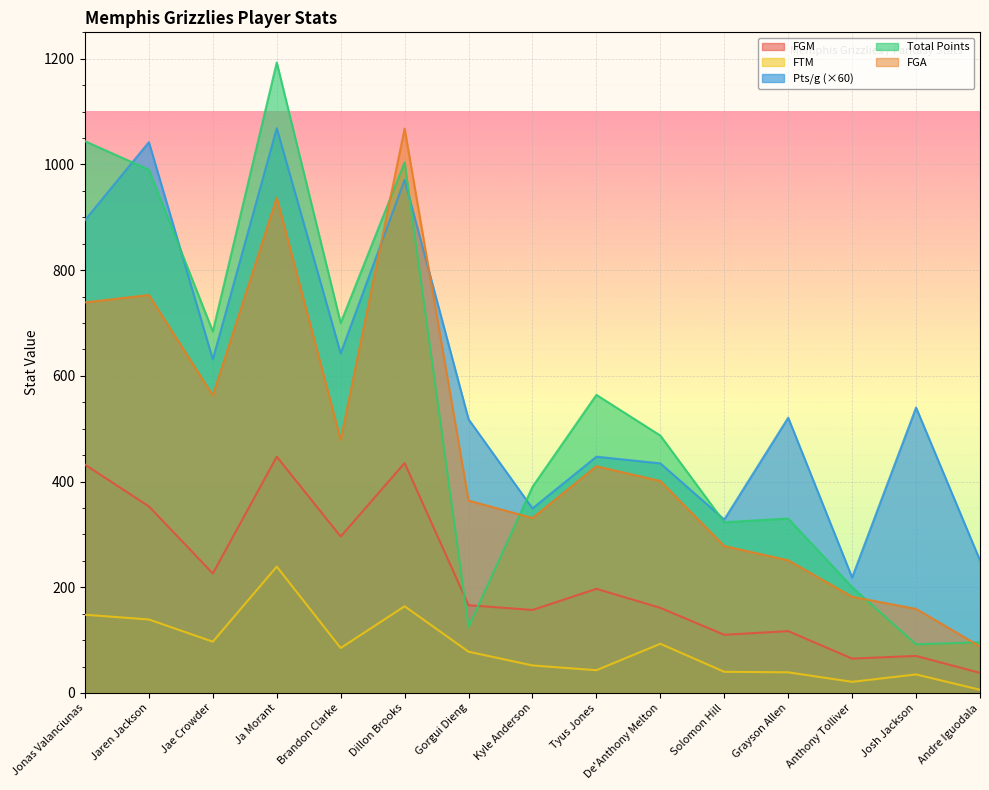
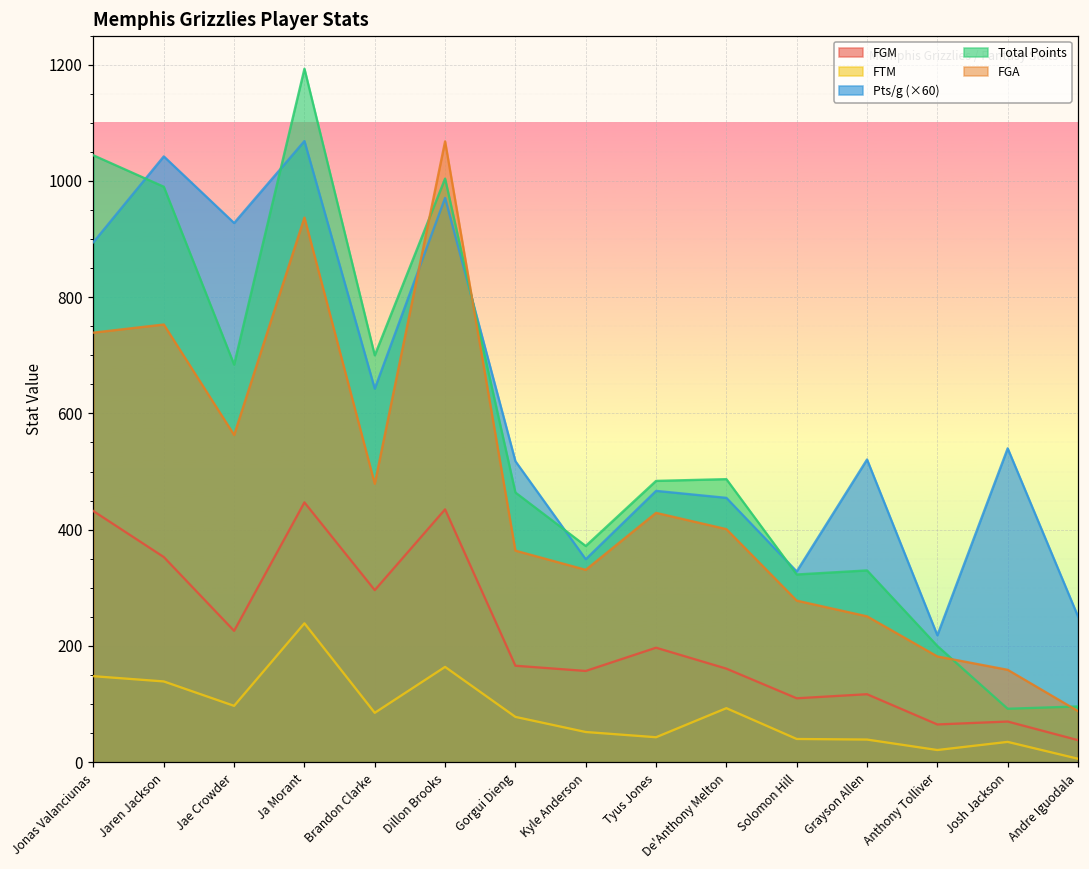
Pts/g (×60), Jae Crowder: 630 -> 930
Total Points, Gorgui Dieng: 130 -> 460
Total Points, Kyle Anderson: 390 -> 370
Pts/g (×60), Tyus Jones: 450 -> 470
Total Points, Tyus Jones: 560 -> 480
Pts/g (×60), De'Anthony Melton: 430 -> 450
